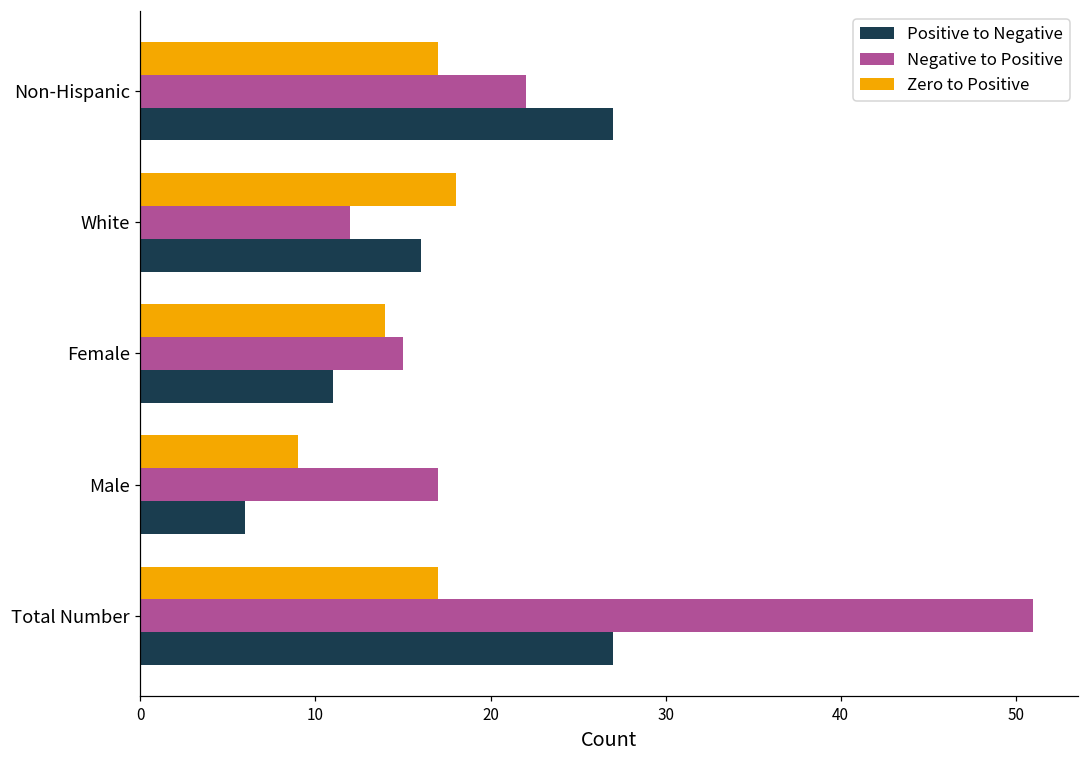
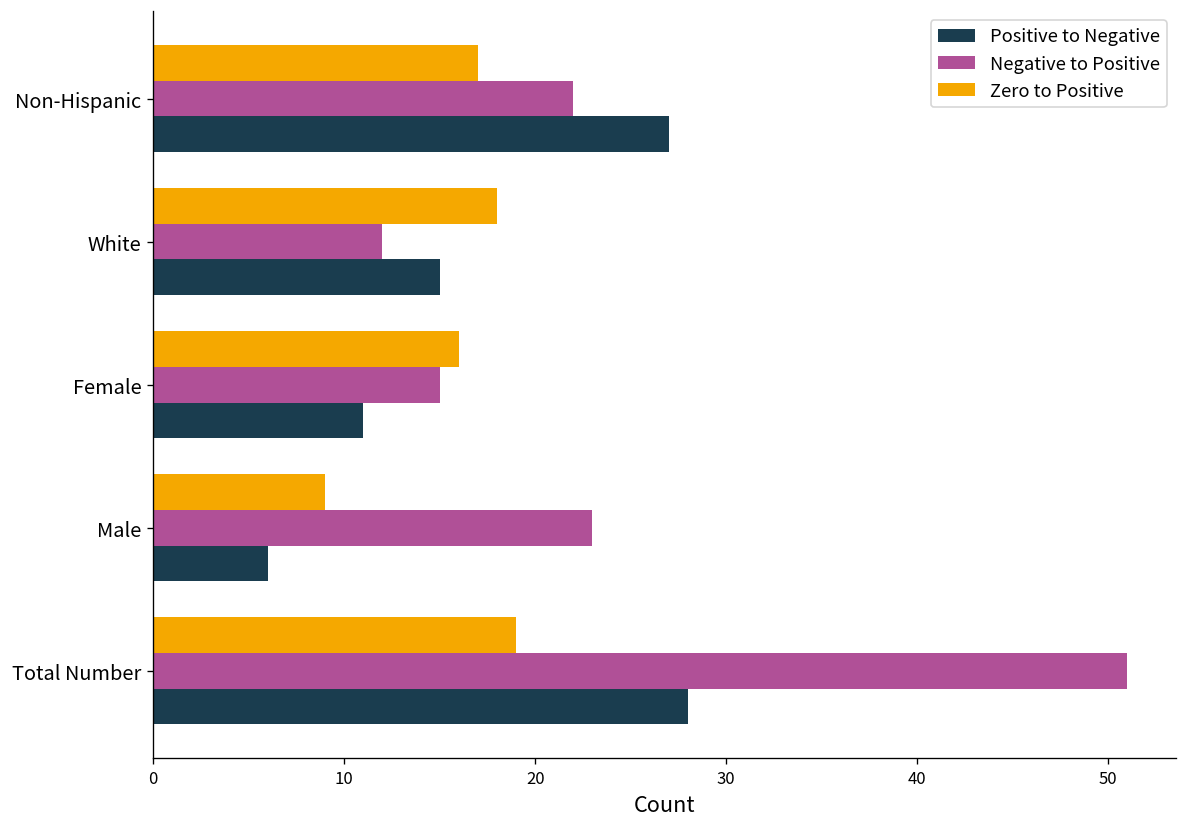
Positive to Negative, White: 16 -> 15
Zero to Positive, Female: 14 -> 16
Negative to Positive, Male: 17 -> 23
Zero to Positive, Total Number: 17 -> 19
Positive to Negative, Total Number: 27 -> 28
